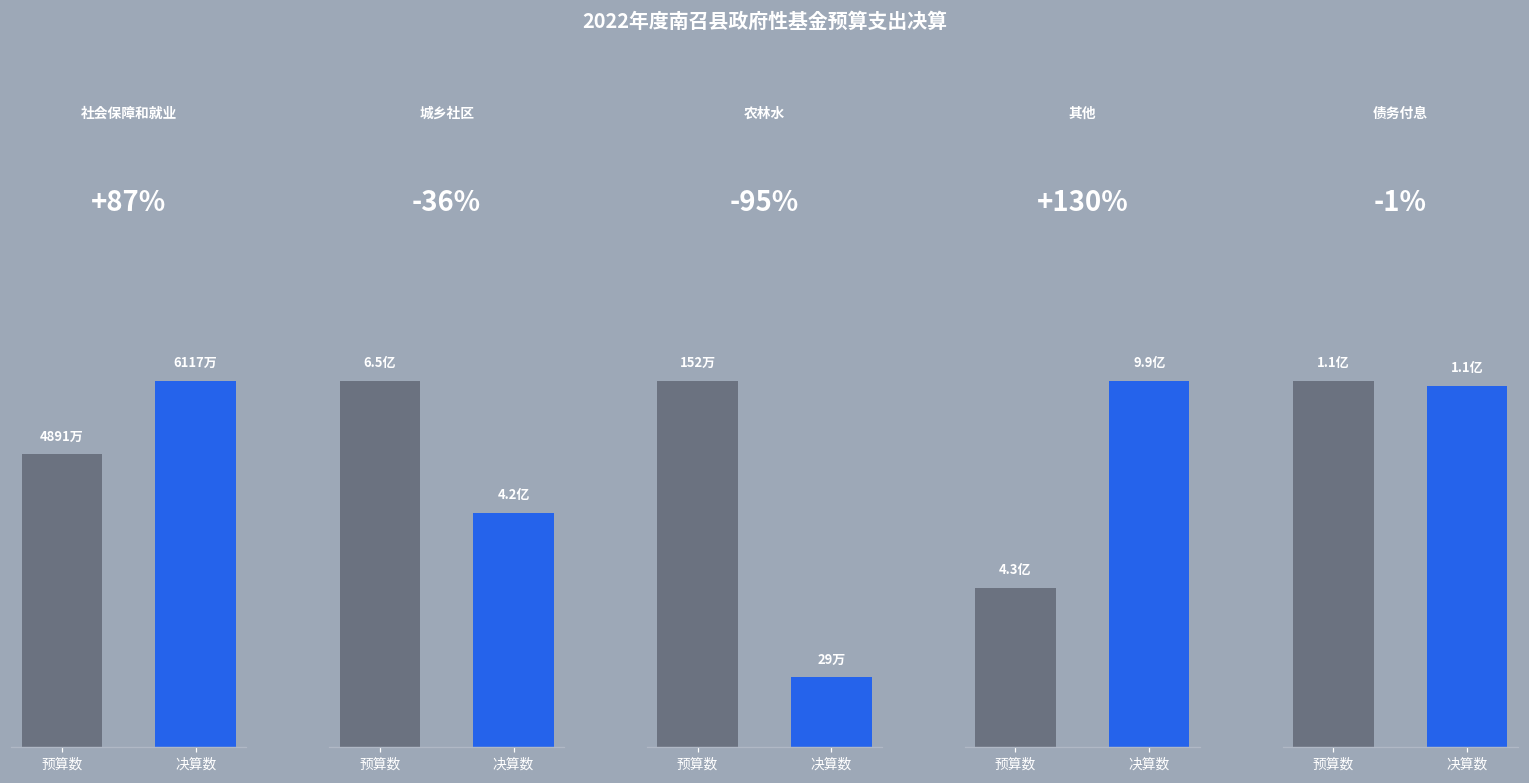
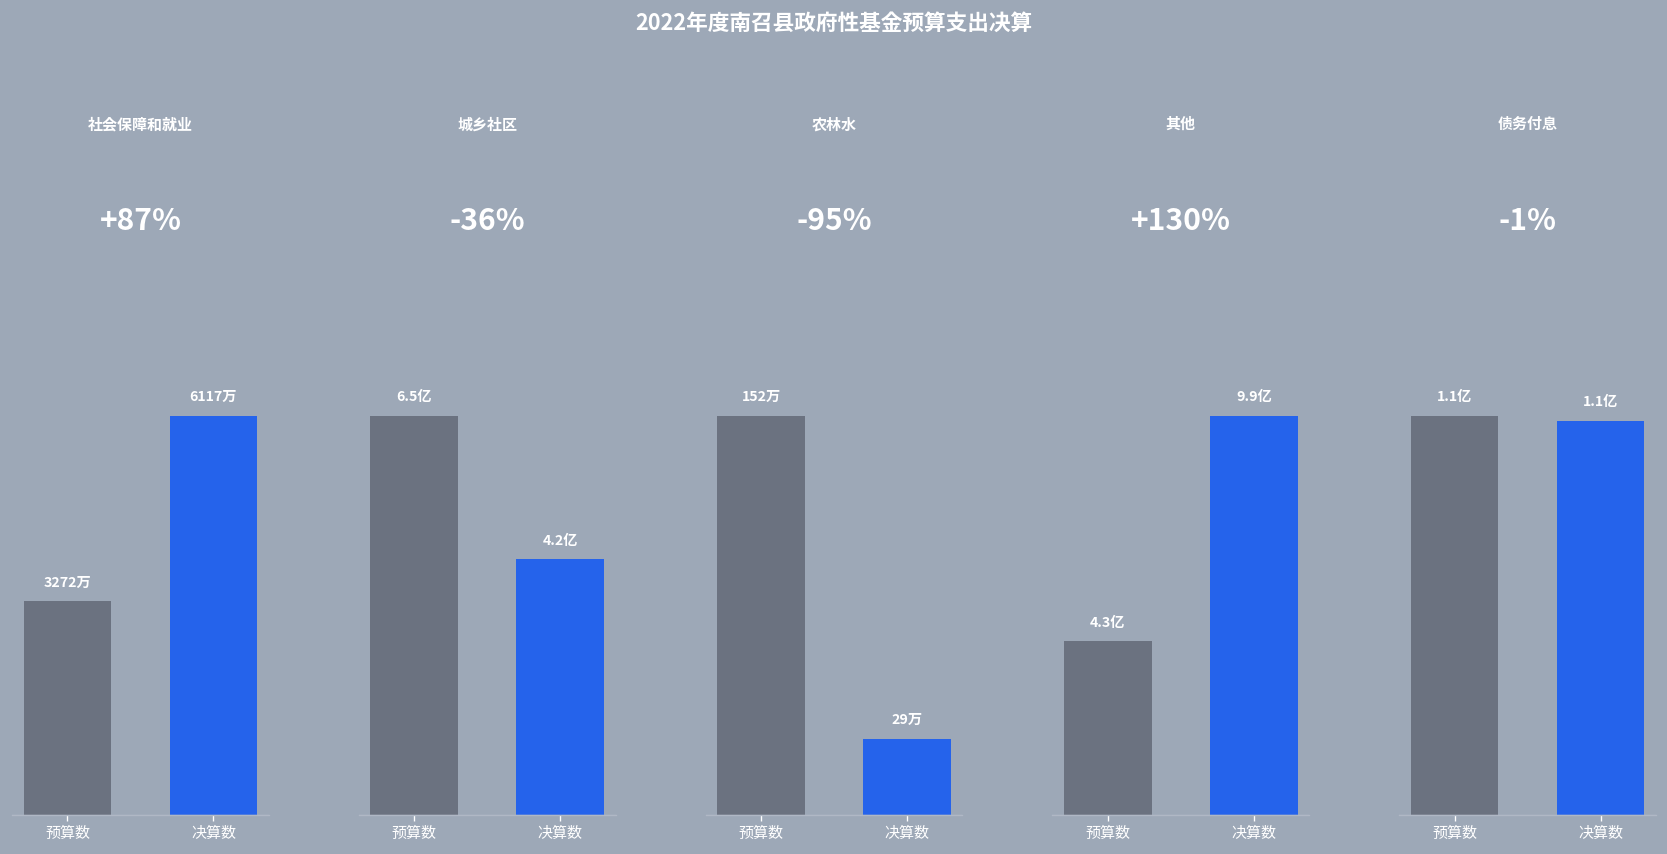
+87%, 预算数: 4891万 -> 3272万
